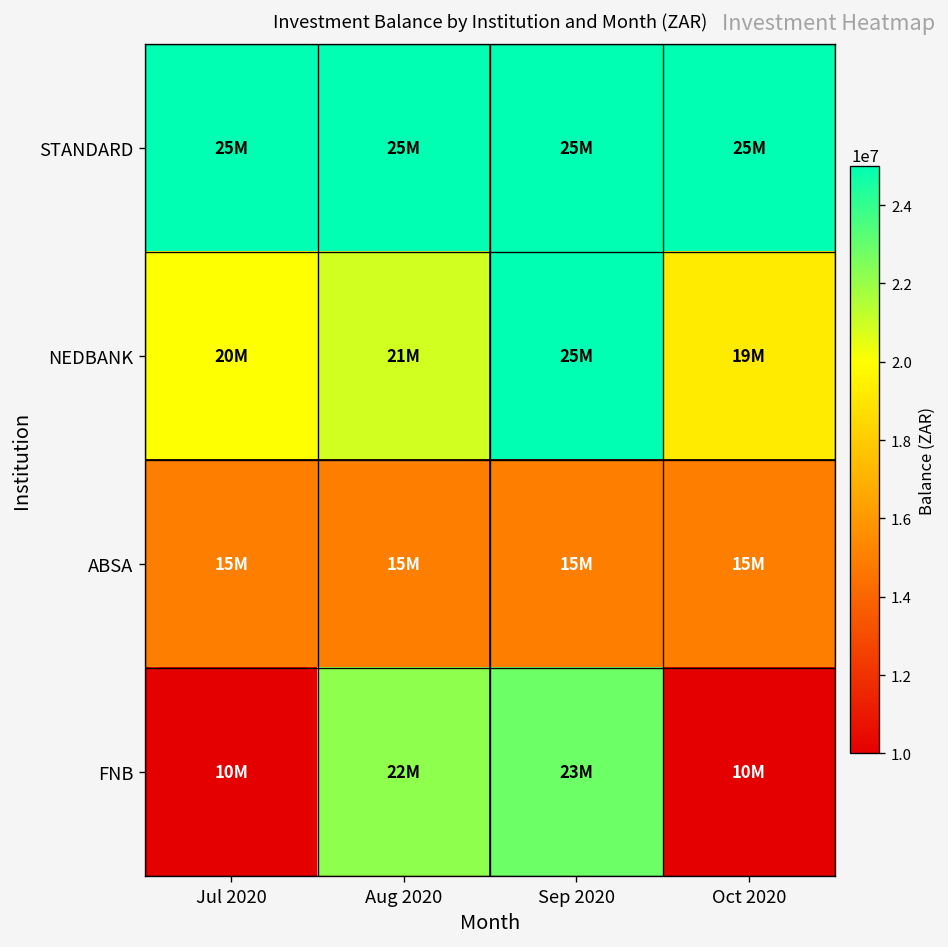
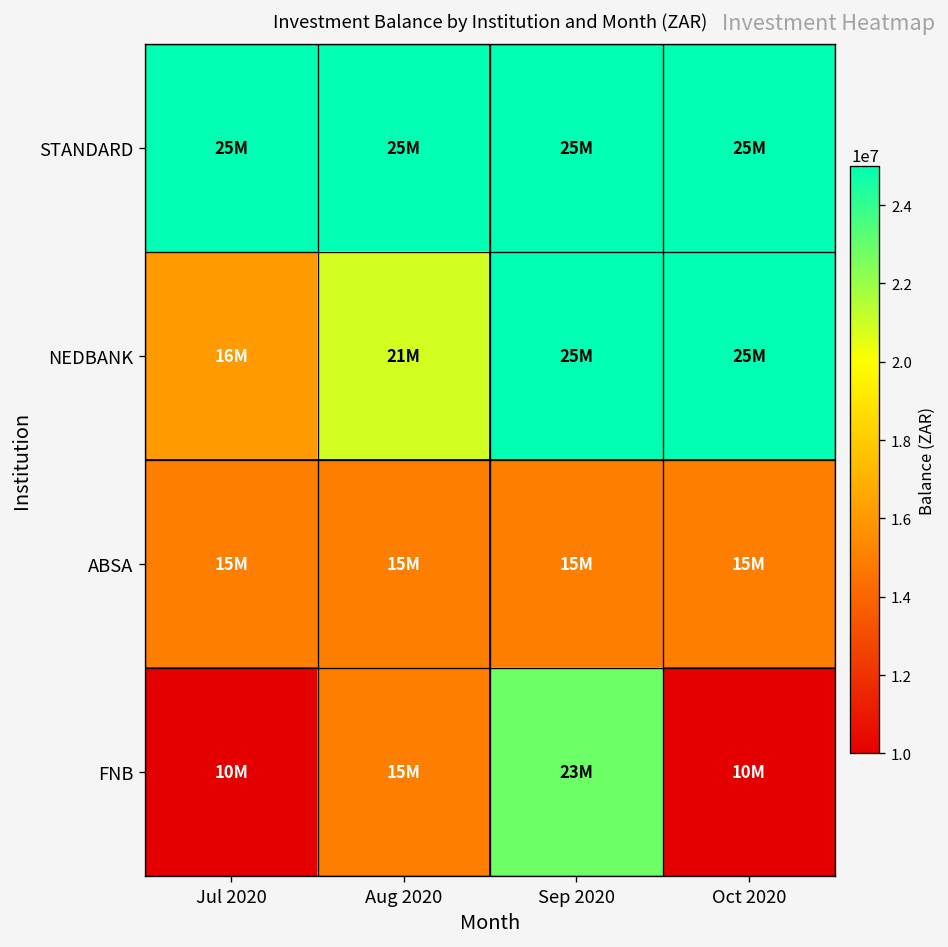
NEDBANK, Jul 2020: 20M -> 16M
NEDBANK, Oct 2020: 19M -> 25M
FNB, Aug 2020: 22M -> 15M
